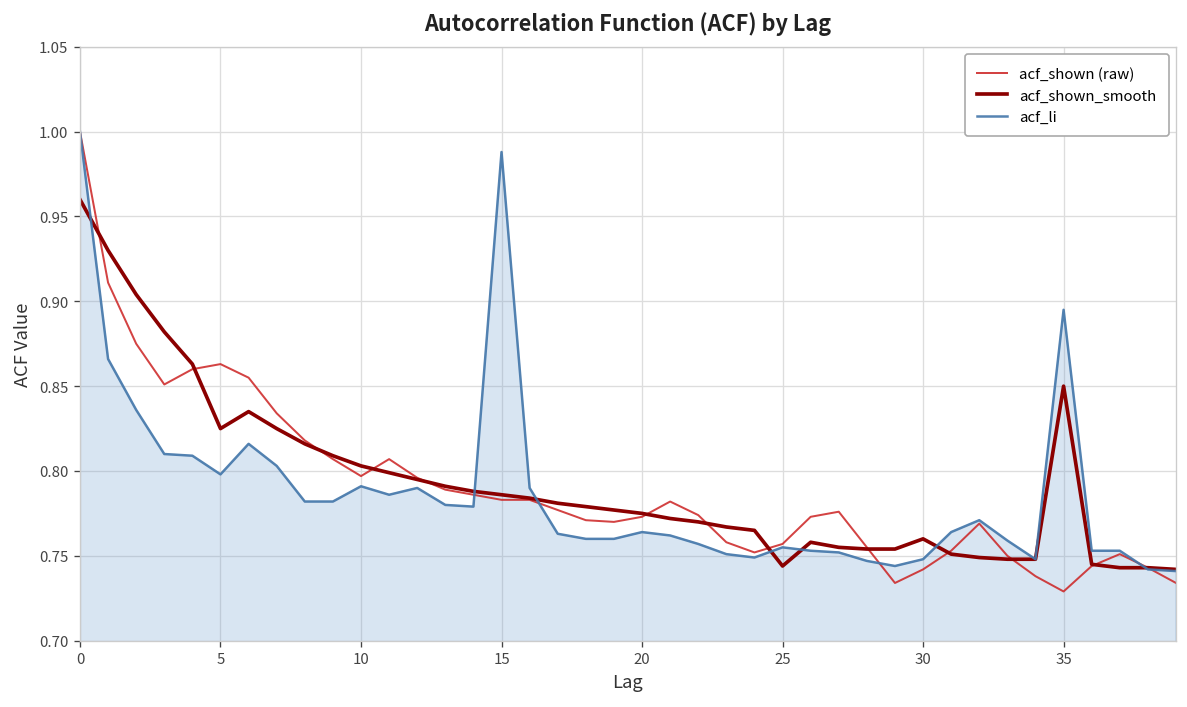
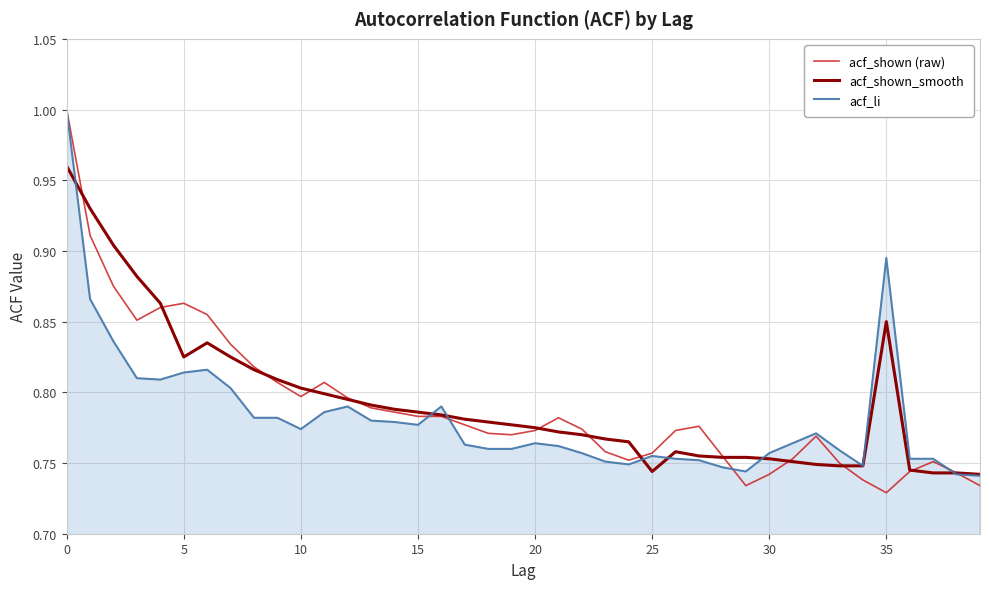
acf_li, 5: 0.798 -> 0.814
acf_li, 10: 0.791 -> 0.774
acf_li, 15: 0.988 -> 0.777
acf_shown_smooth, 30: 0.760 -> 0.753
acf_li, 30: 0.748 -> 0.757
